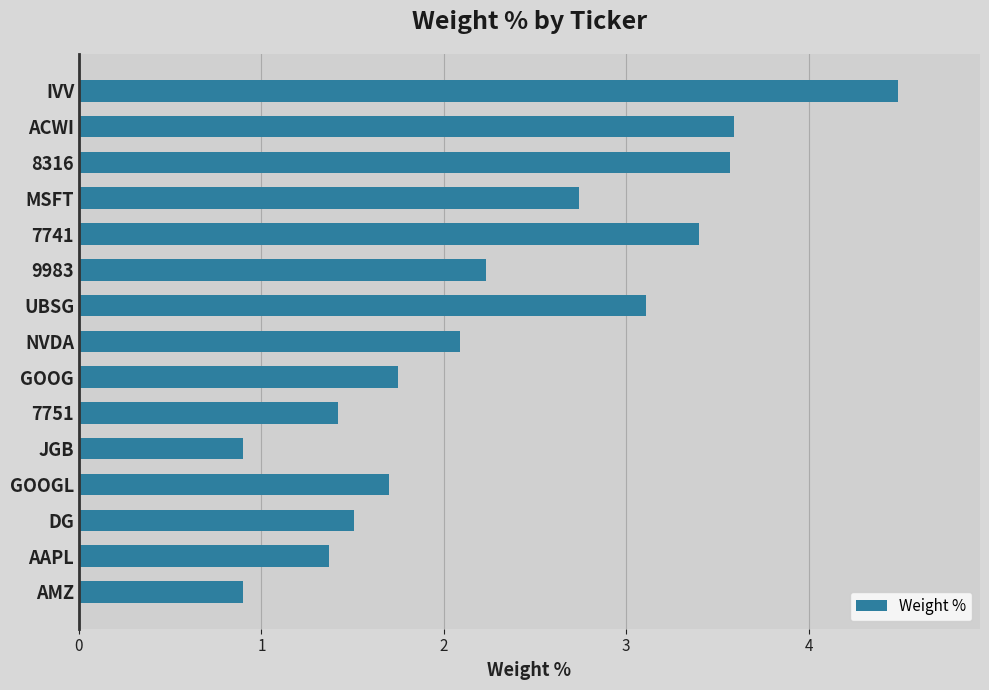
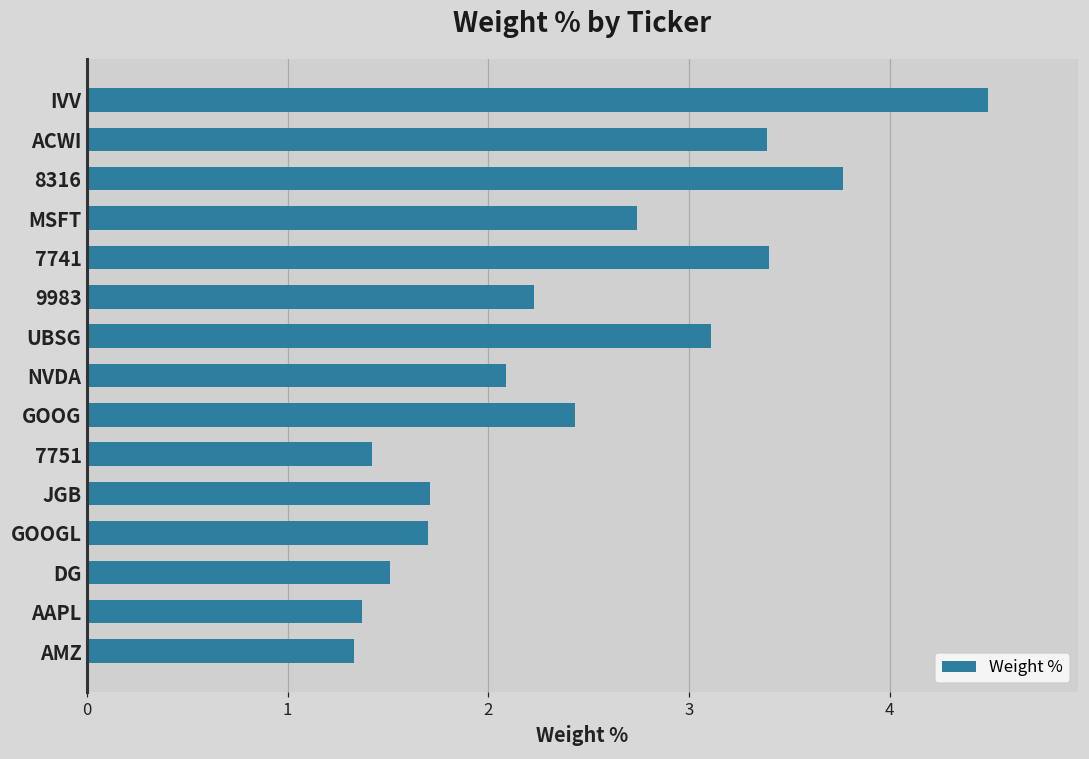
ACWI: 3.59 -> 3.39
8316: 3.57 -> 3.77
GOOG: 1.75 -> 2.43
JGB: 0.90 -> 1.71
AMZ: 0.90 -> 1.33
